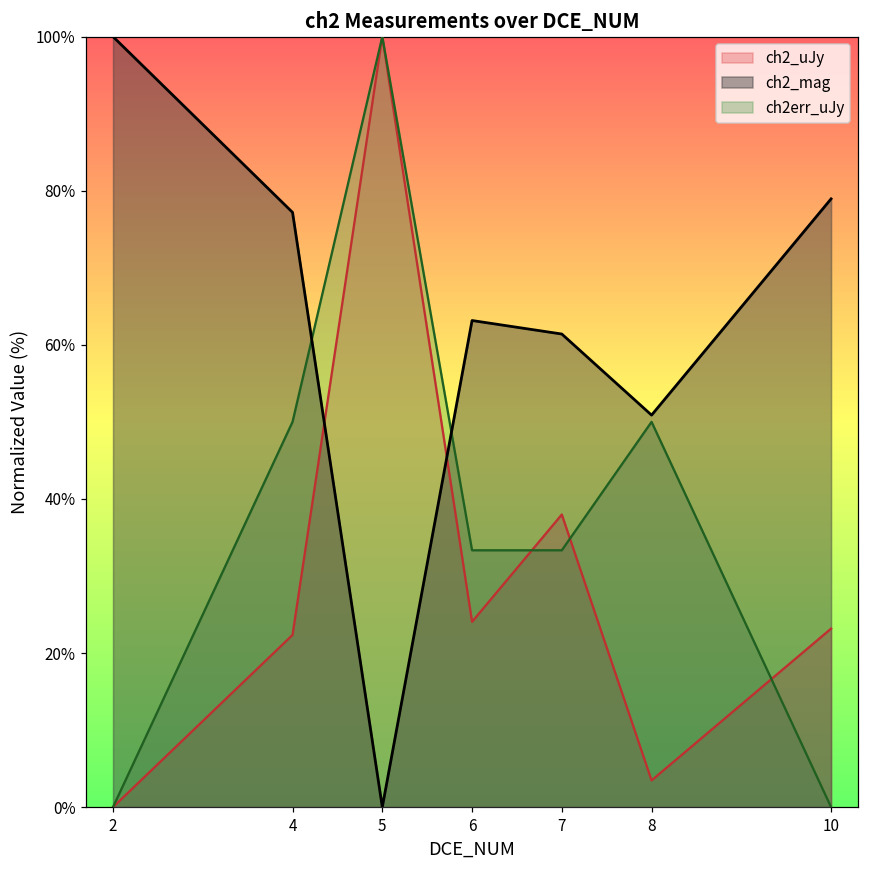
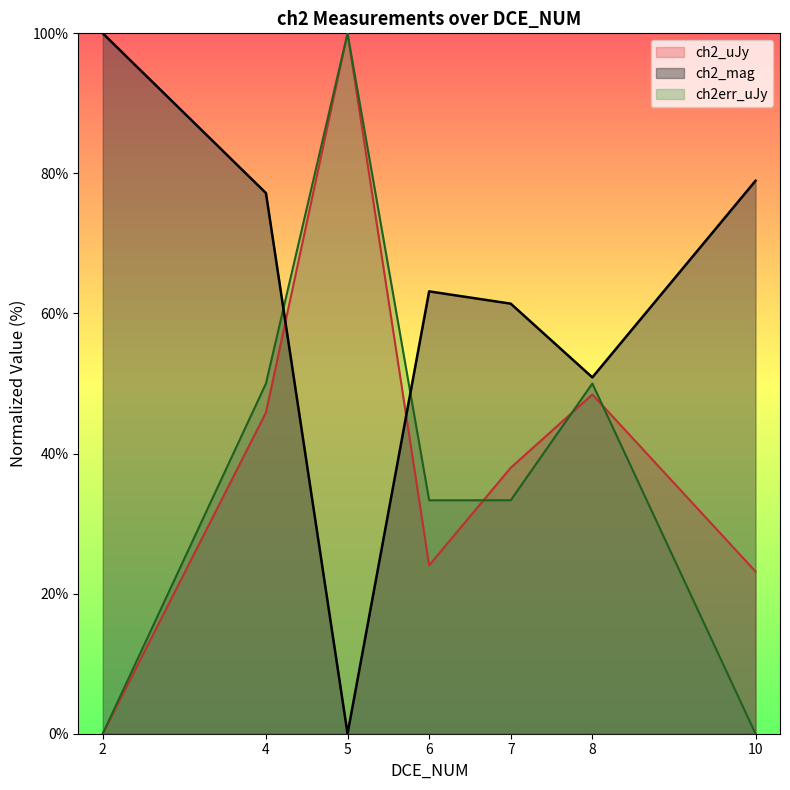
ch2_uJy, 4: 22% -> 46%
ch2_uJy, 8: 3% -> 48%
